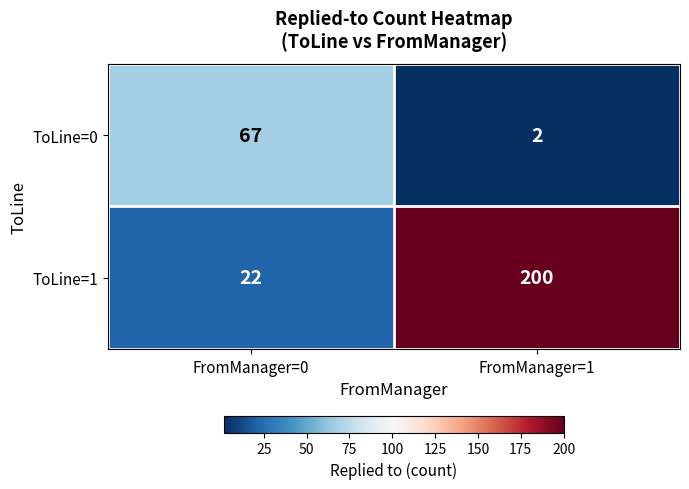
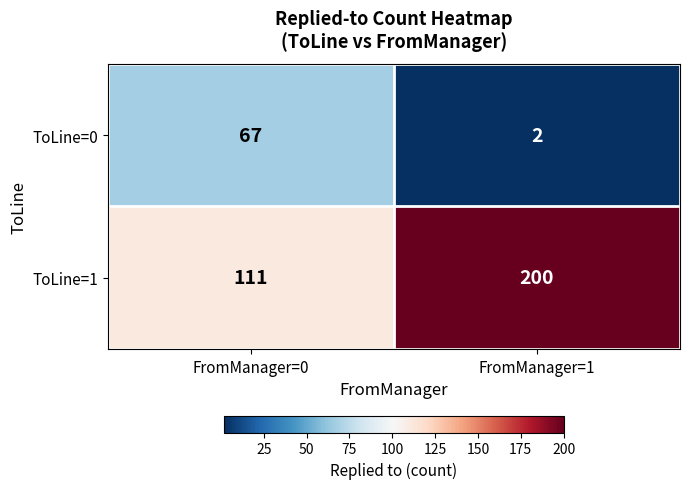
ToLine=1, FromManager=0: 22 -> 111
